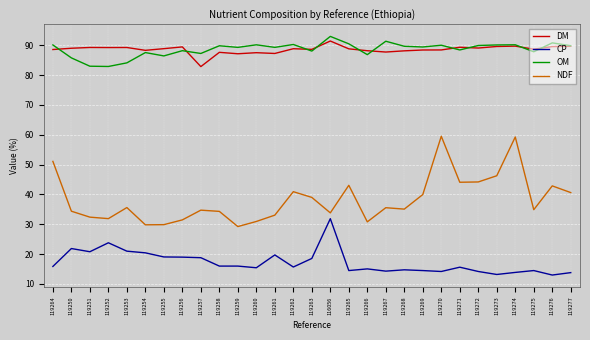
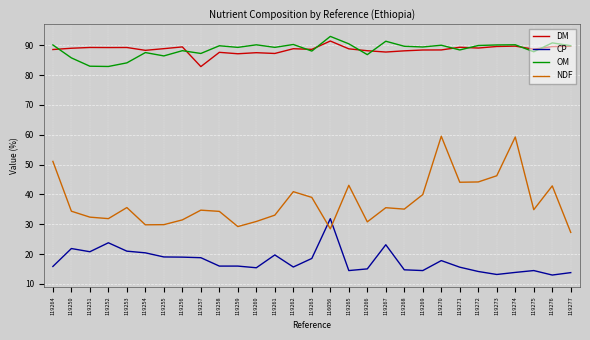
NDF, 116056: 34 -> 28
CP, 119267: 14 -> 23
CP, 119270: 14 -> 18
NDF, 119277: 41 -> 27
